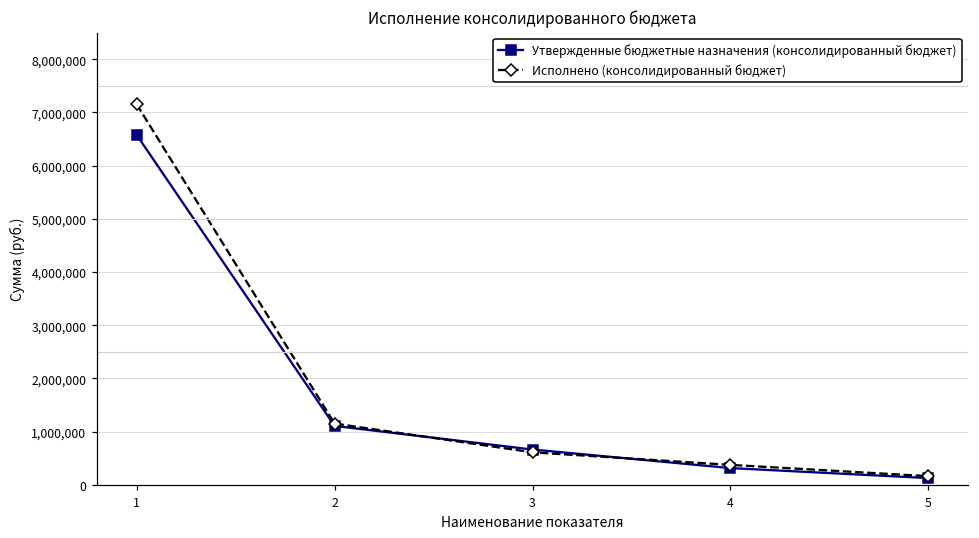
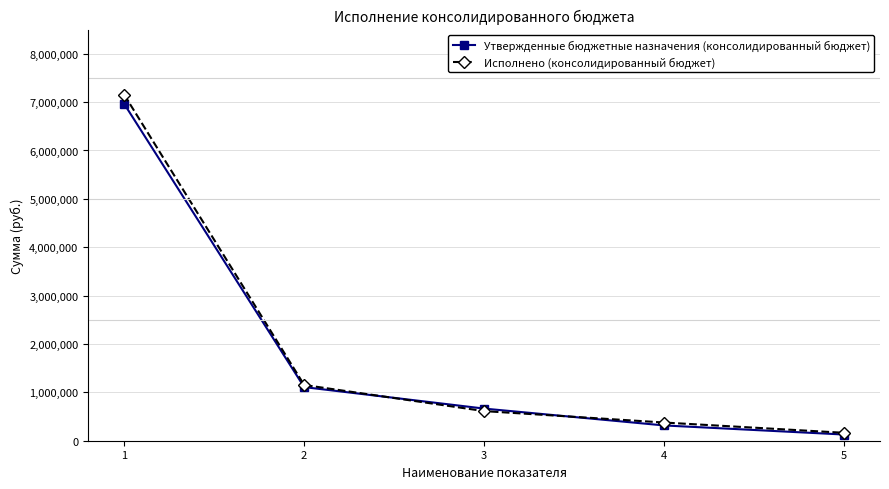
Утвержденные бюджетные назначения (консолидированный бюджет), 1: 6,600,000 -> 7,000,000
